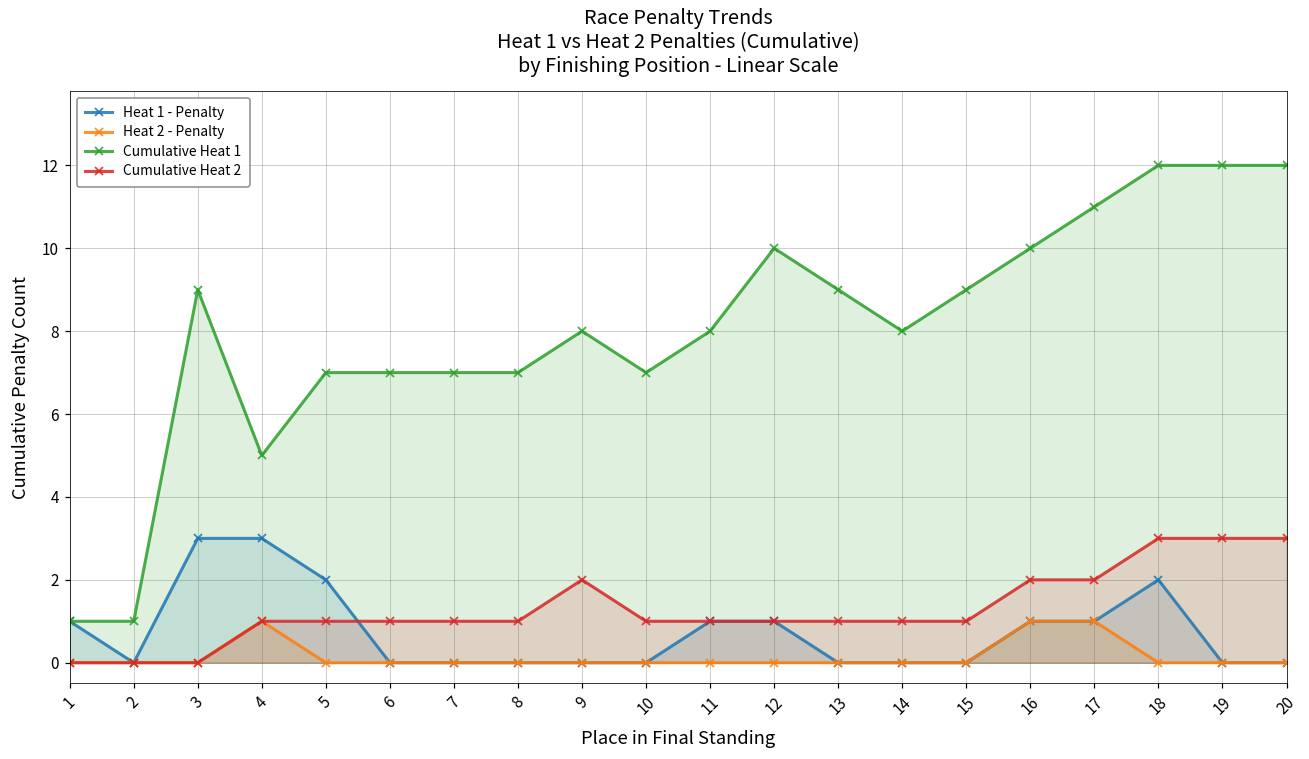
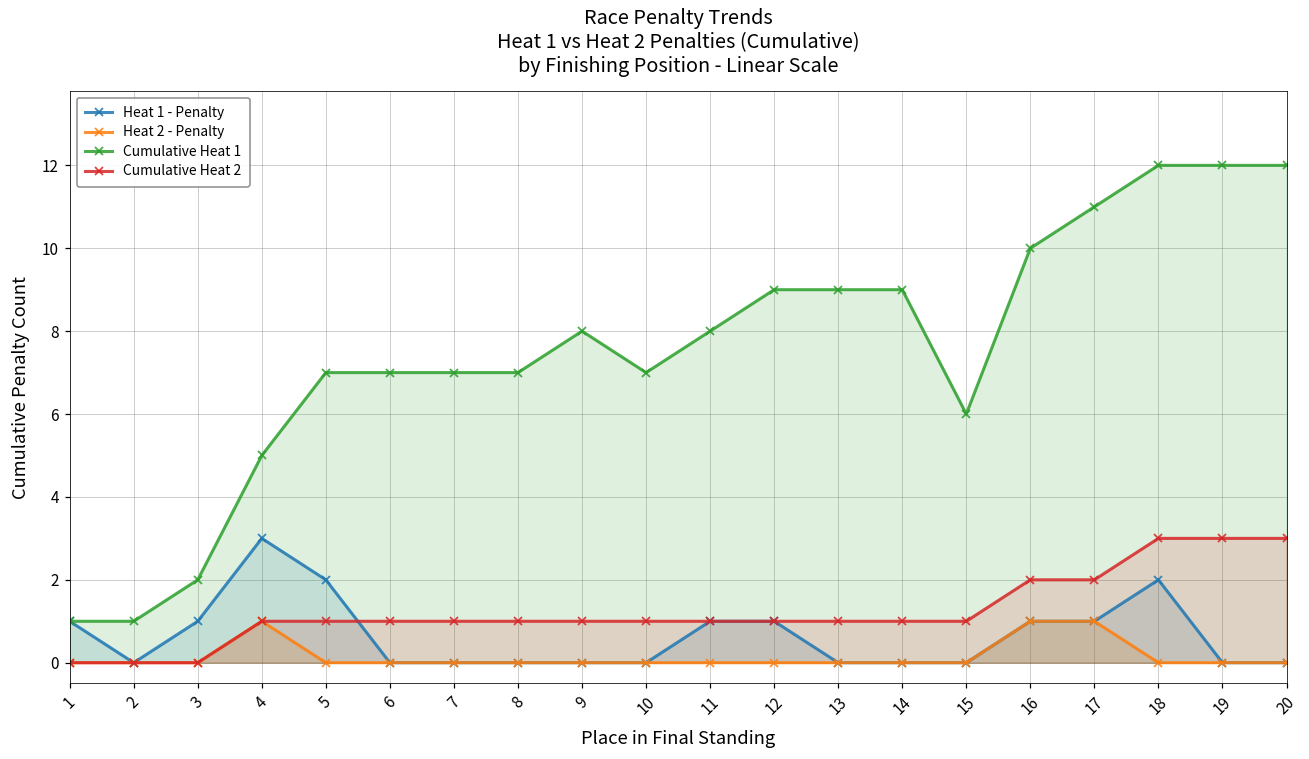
Heat 1 - Penalty, 3: 3 -> 1
Cumulative Heat 1, 3: 9 -> 2
Cumulative Heat 2, 9: 2 -> 1
Cumulative Heat 1, 12: 10 -> 9
Cumulative Heat 1, 14: 8 -> 9
Cumulative Heat 1, 15: 9 -> 6
